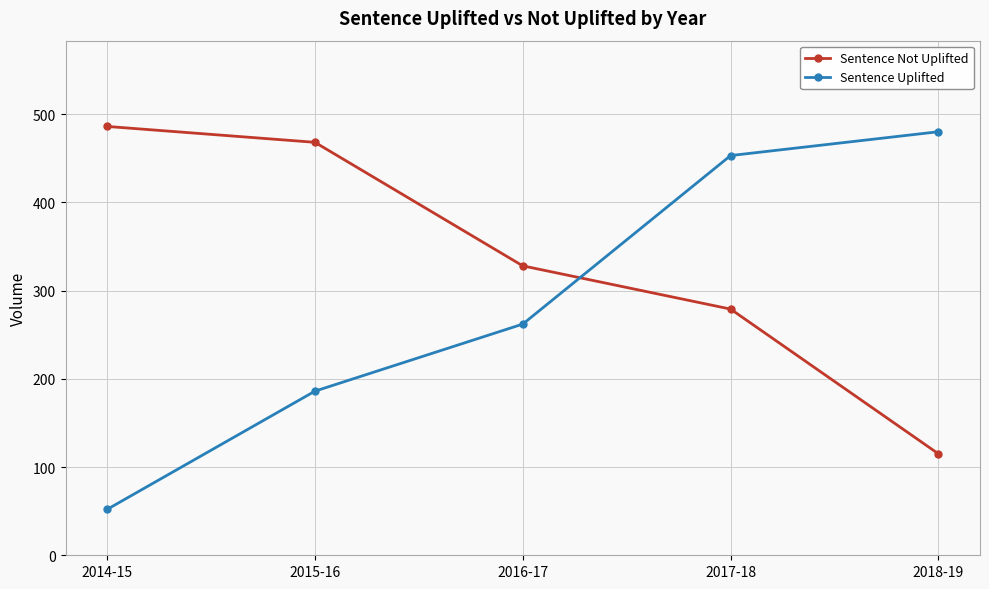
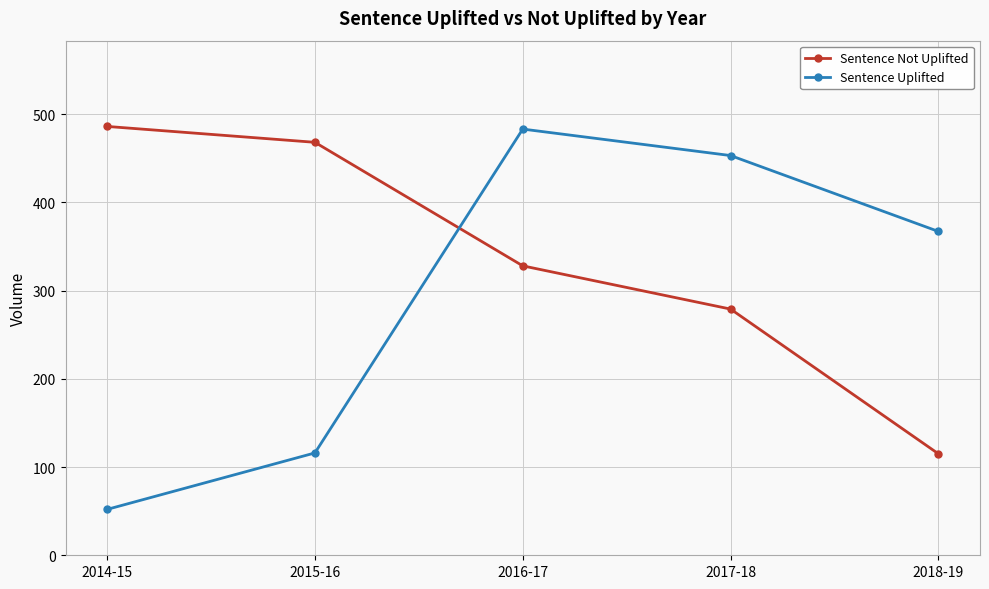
Sentence Uplifted, 2015-16: 190 -> 120
Sentence Uplifted, 2016-17: 260 -> 480
Sentence Uplifted, 2018-19: 480 -> 370
